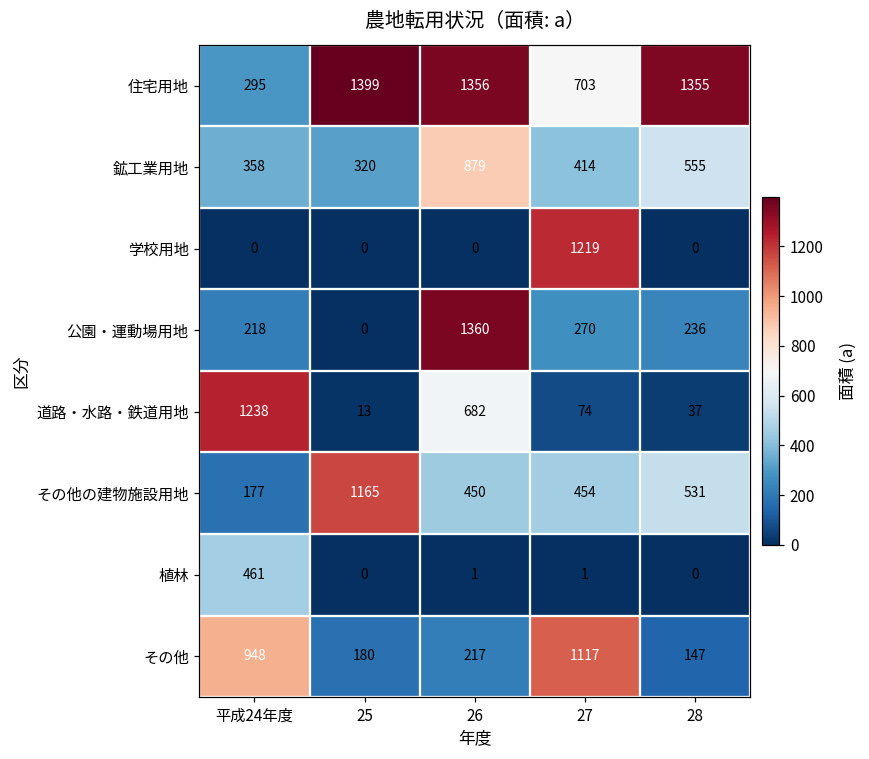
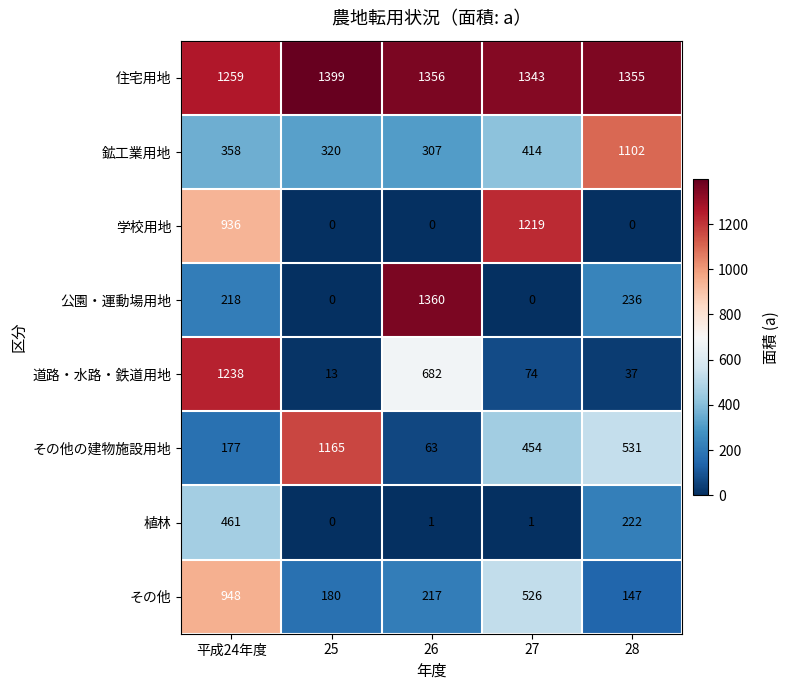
住宅用地, 平成24年度: 295 -> 1259
住宅用地, 27: 703 -> 1343
鉱工業用地, 26: 879 -> 307
鉱工業用地, 28: 555 -> 1102
学校用地, 平成24年度: 0 -> 936
公園・運動場用地, 27: 270 -> 0
その他の建物施設用地, 26: 450 -> 63
植林, 28: 0 -> 222
その他, 27: 1117 -> 526
